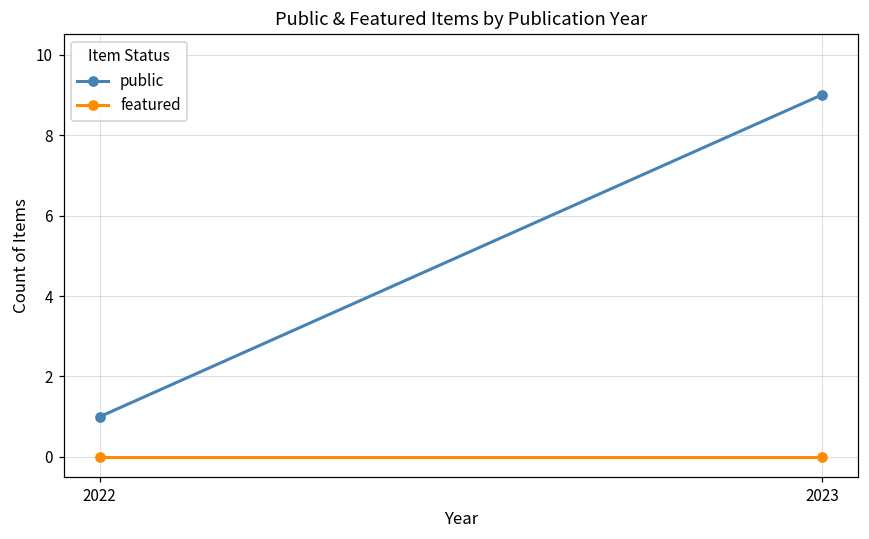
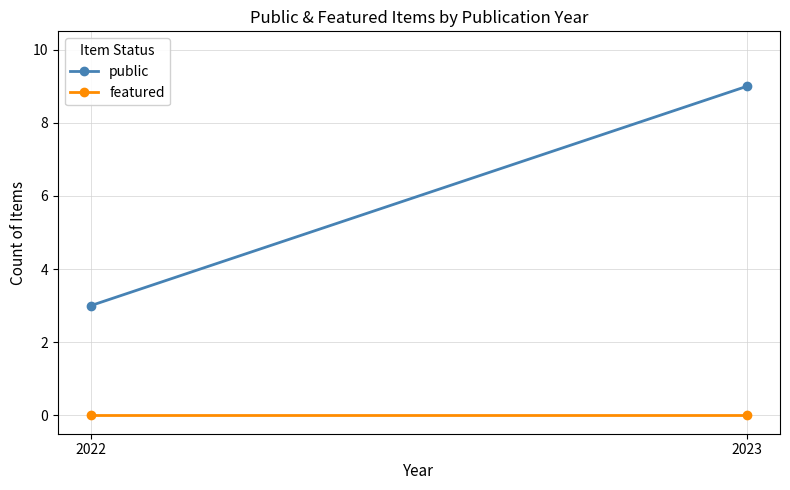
public, 2022: 1 -> 3
